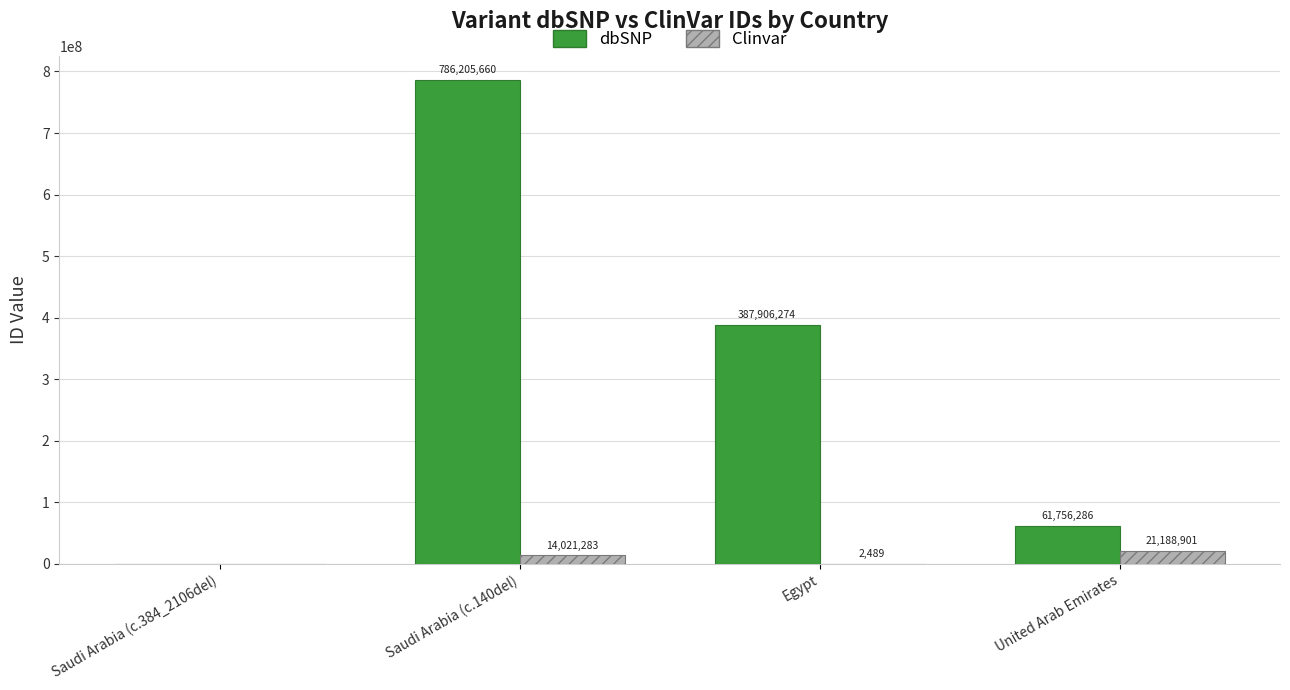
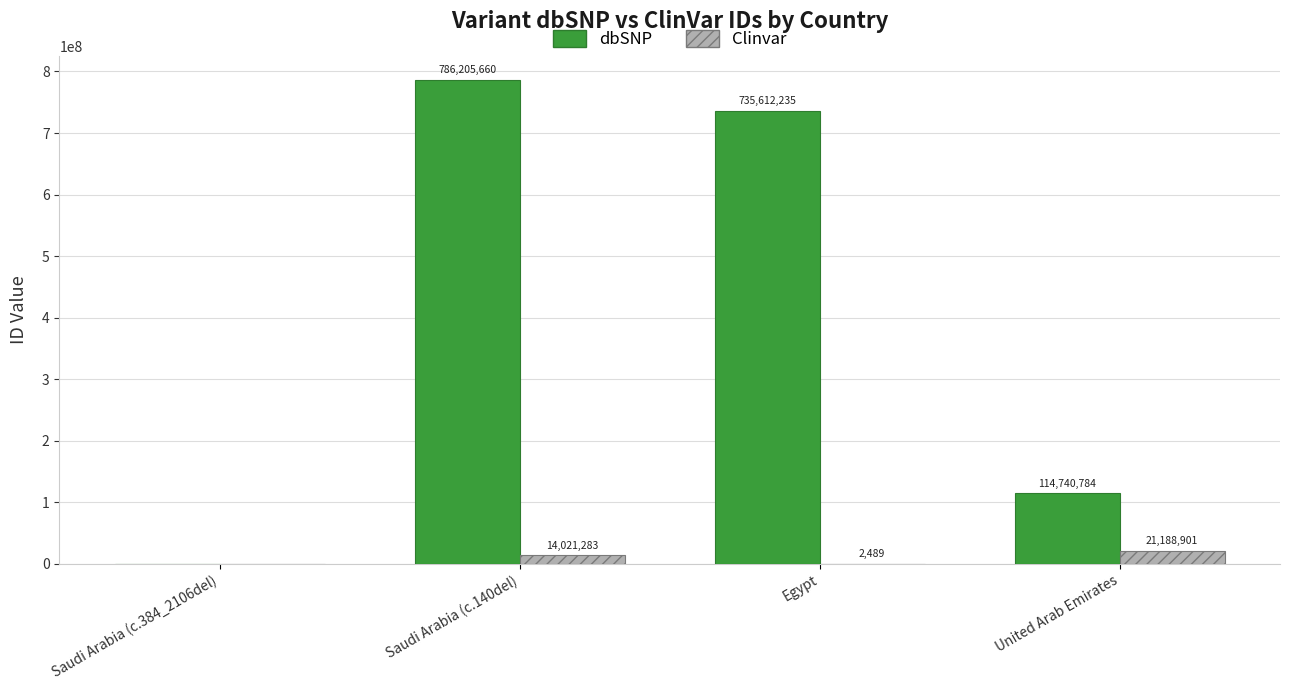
dbSNP, Egypt: 387,906,274 -> 735,612,235
dbSNP, United Arab Emirates: 61,756,286 -> 114,740,784
